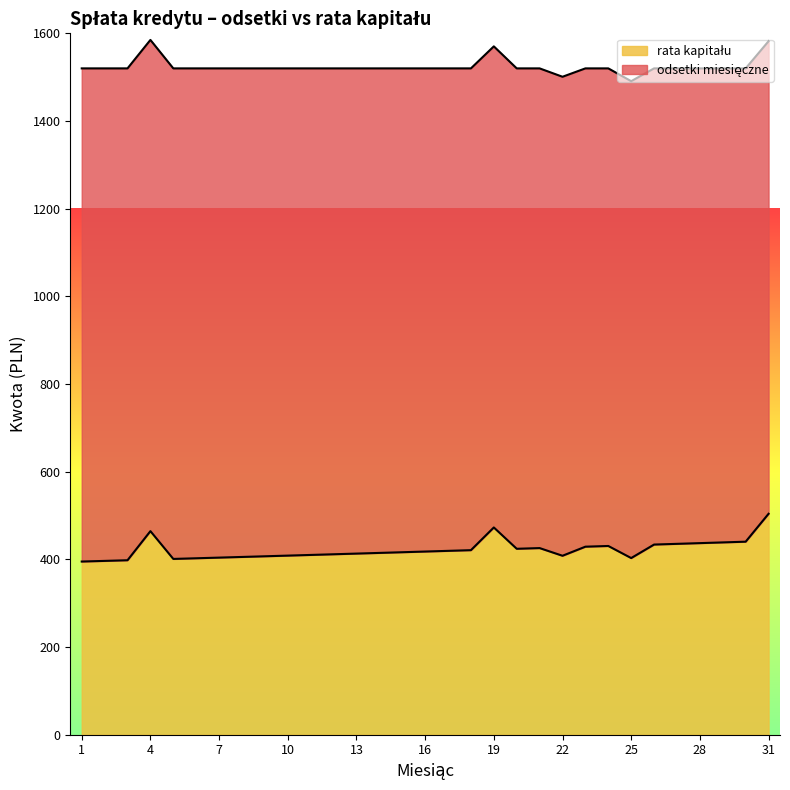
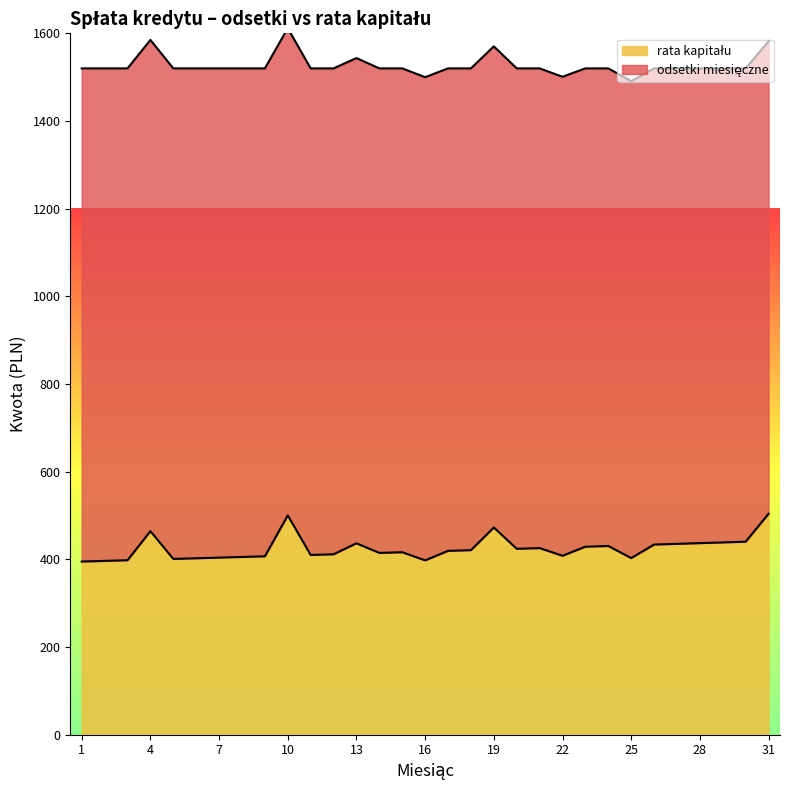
rata kapitału, 10: 410 -> 500
rata kapitału, 13: 410 -> 440
rata kapitału, 16: 420 -> 400
